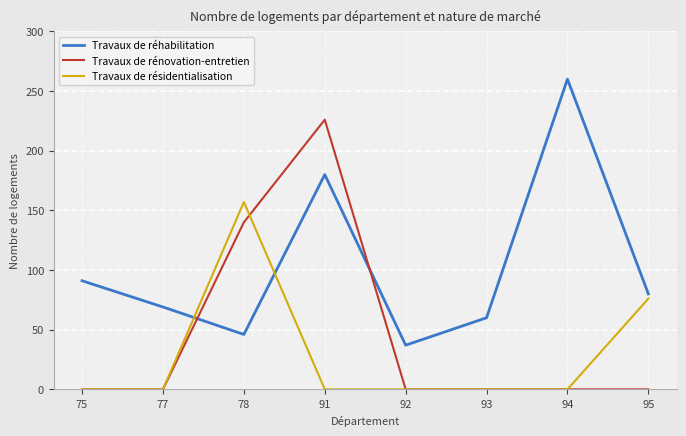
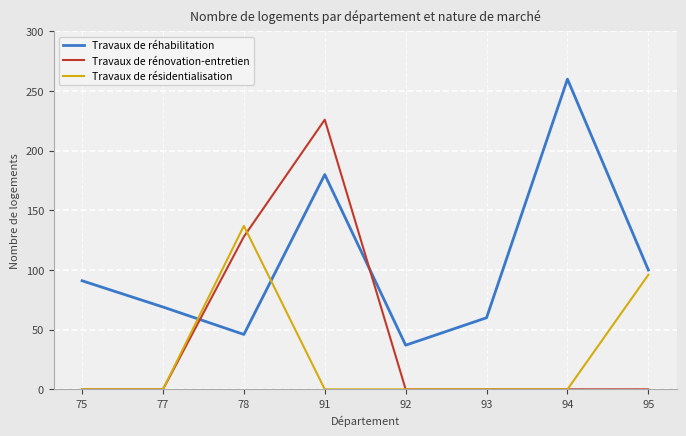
Travaux de rénovation-entretien, 78: 140 -> 128
Travaux de résidentialisation, 78: 157 -> 137
Travaux de réhabilitation, 95: 80 -> 100
Travaux de résidentialisation, 95: 76 -> 96
